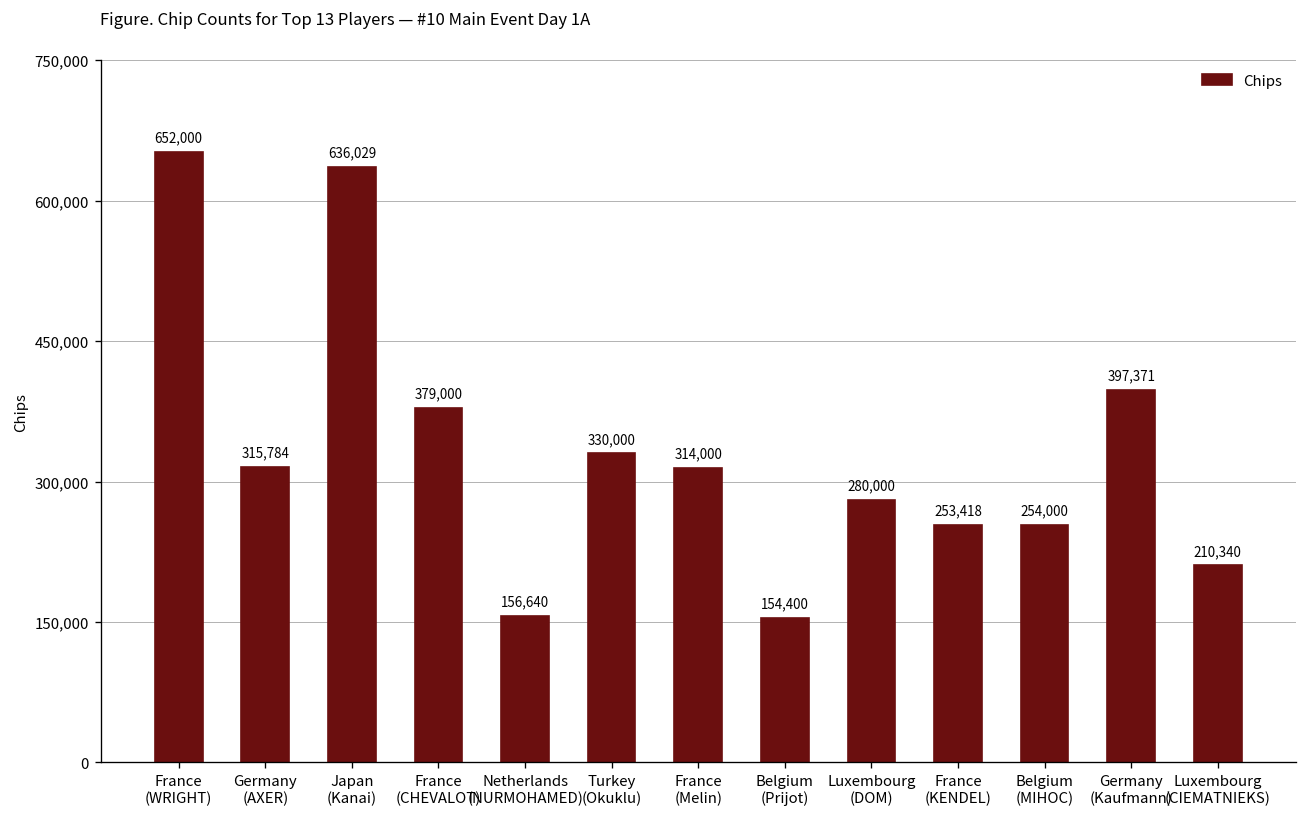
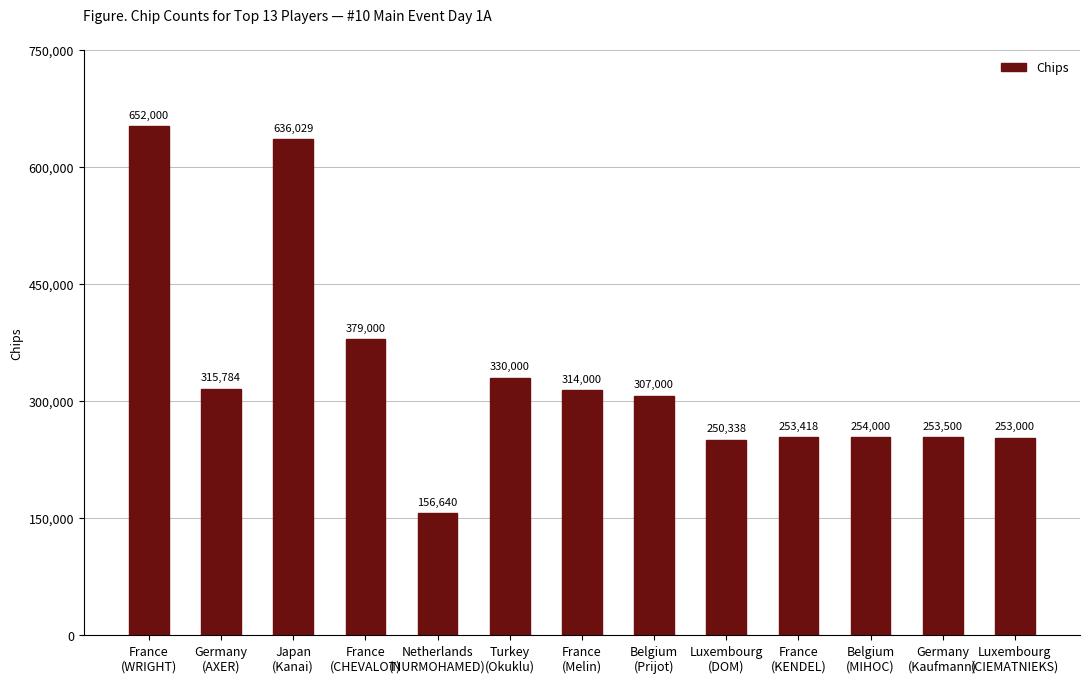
Belgium (Prijot): 154,400 -> 307,000
Luxembourg (DOM): 280,000 -> 250,338
Germany (Kaufmann): 397,371 -> 253,500
Luxembourg (CIEMATNIEKS): 210,340 -> 253,000
